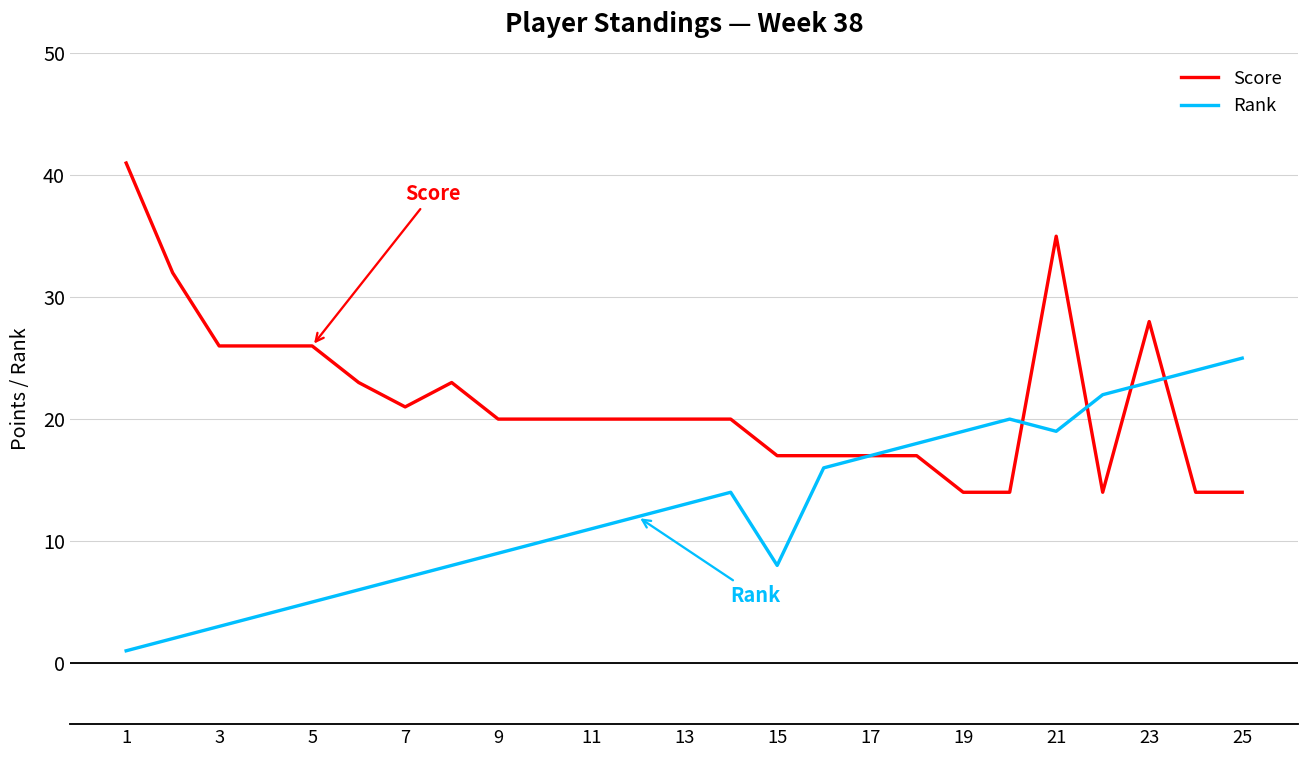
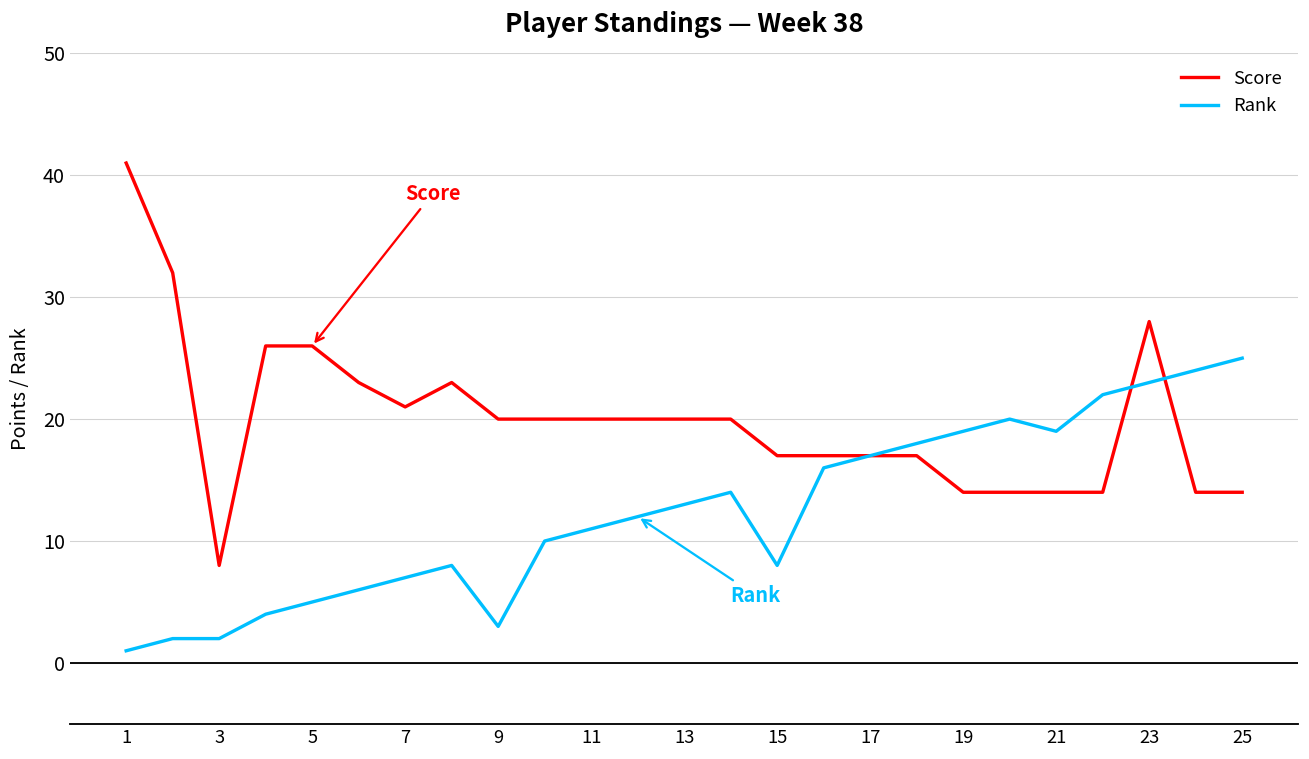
Score, 3: 26 -> 8
Rank, 3: 3 -> 2
Rank, 9: 9 -> 3
Score, 21: 35 -> 14
